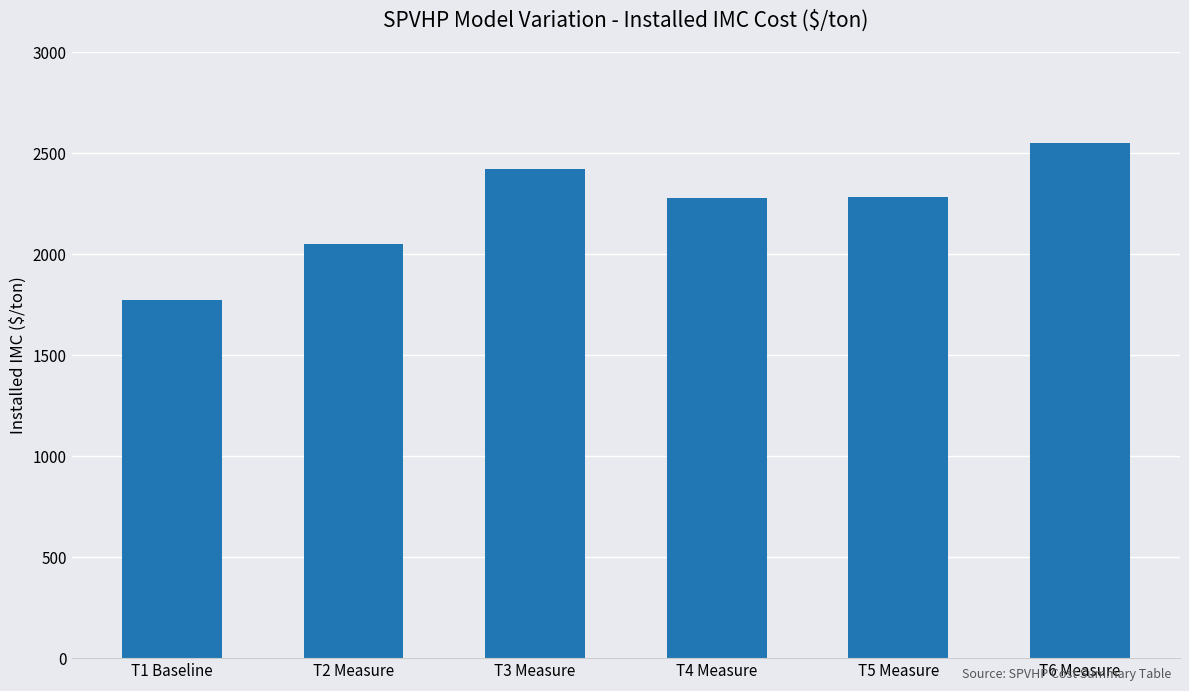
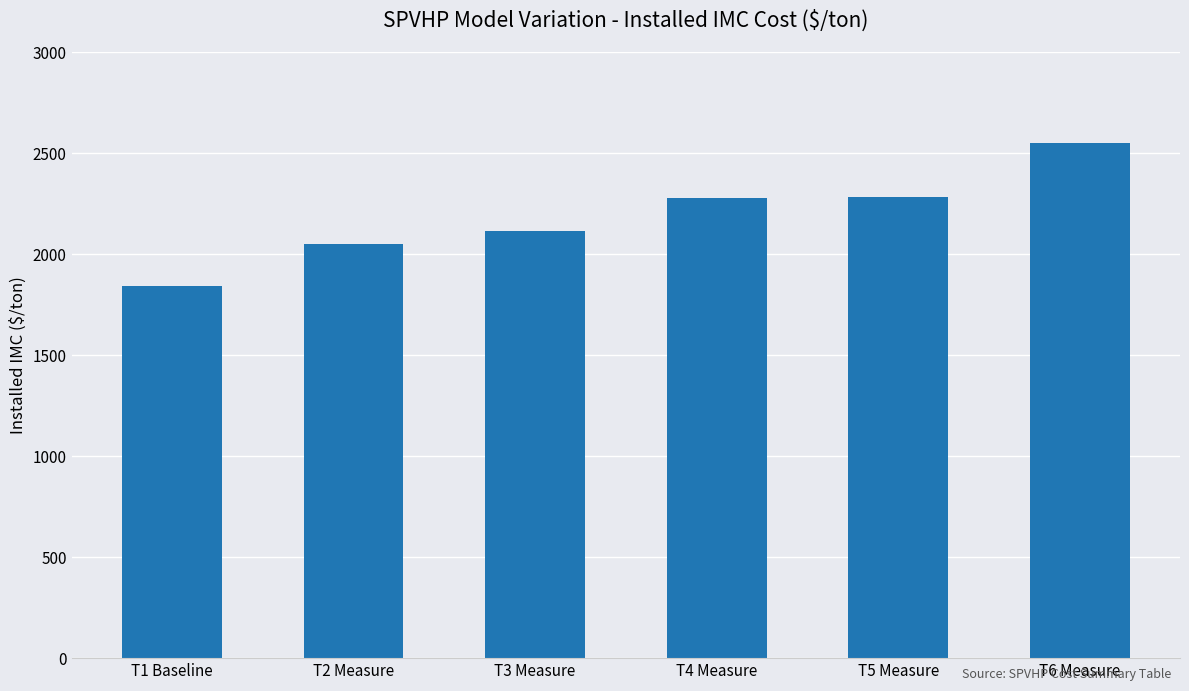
T1 Baseline: 1770 -> 1840
T3 Measure: 2420 -> 2120
